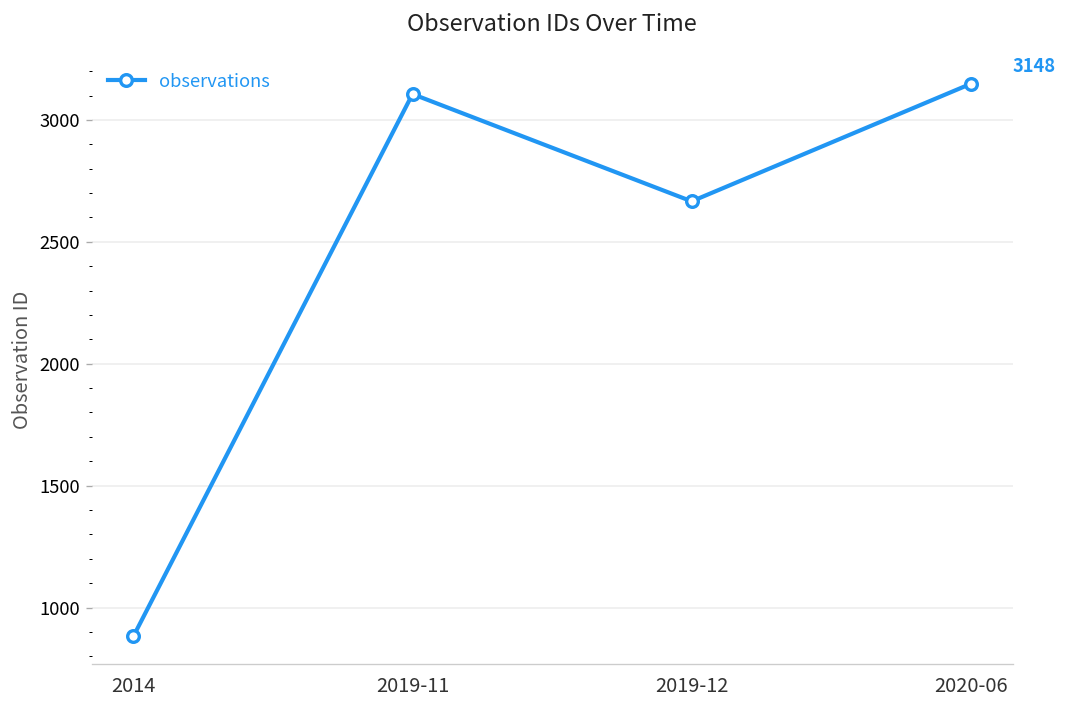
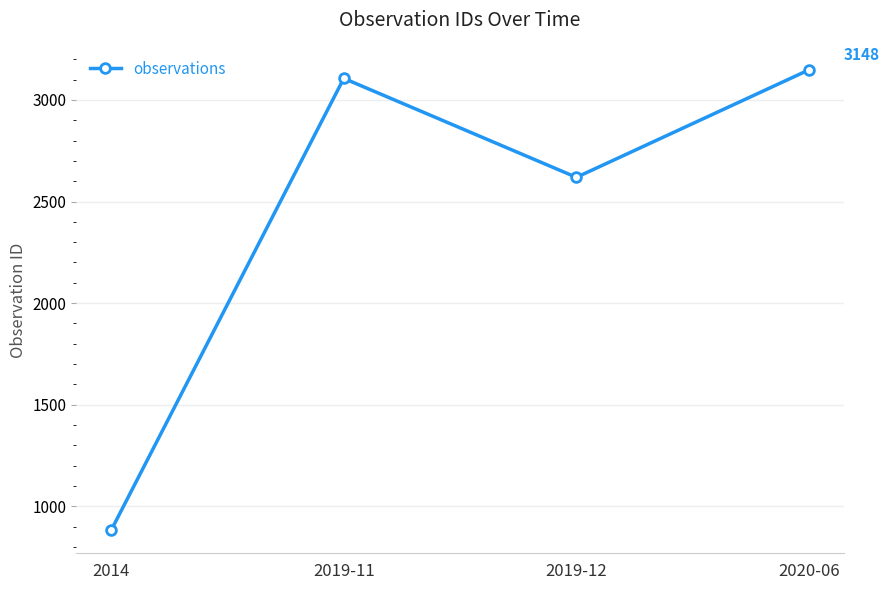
2019-12: 2670 -> 2620
